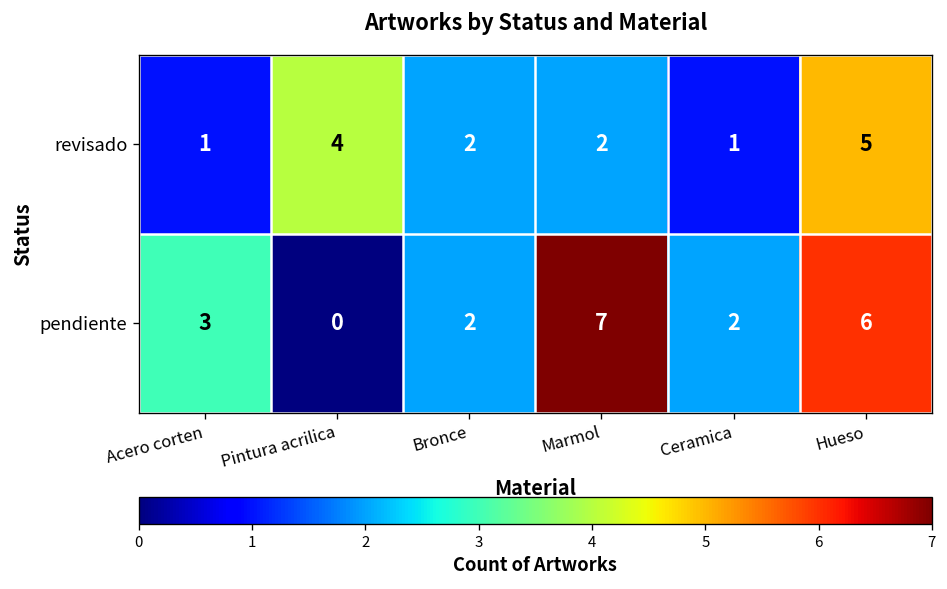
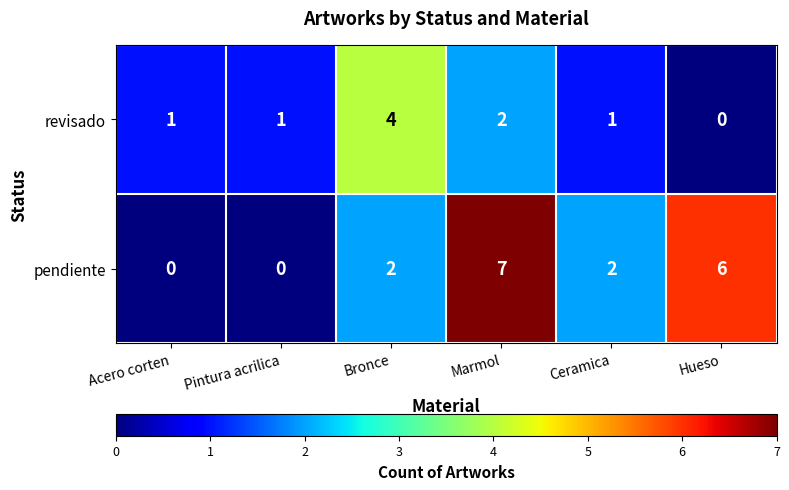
revisado, Pintura acrilica: 4 -> 1
revisado, Bronce: 2 -> 4
revisado, Hueso: 5 -> 0
pendiente, Acero corten: 3 -> 0
